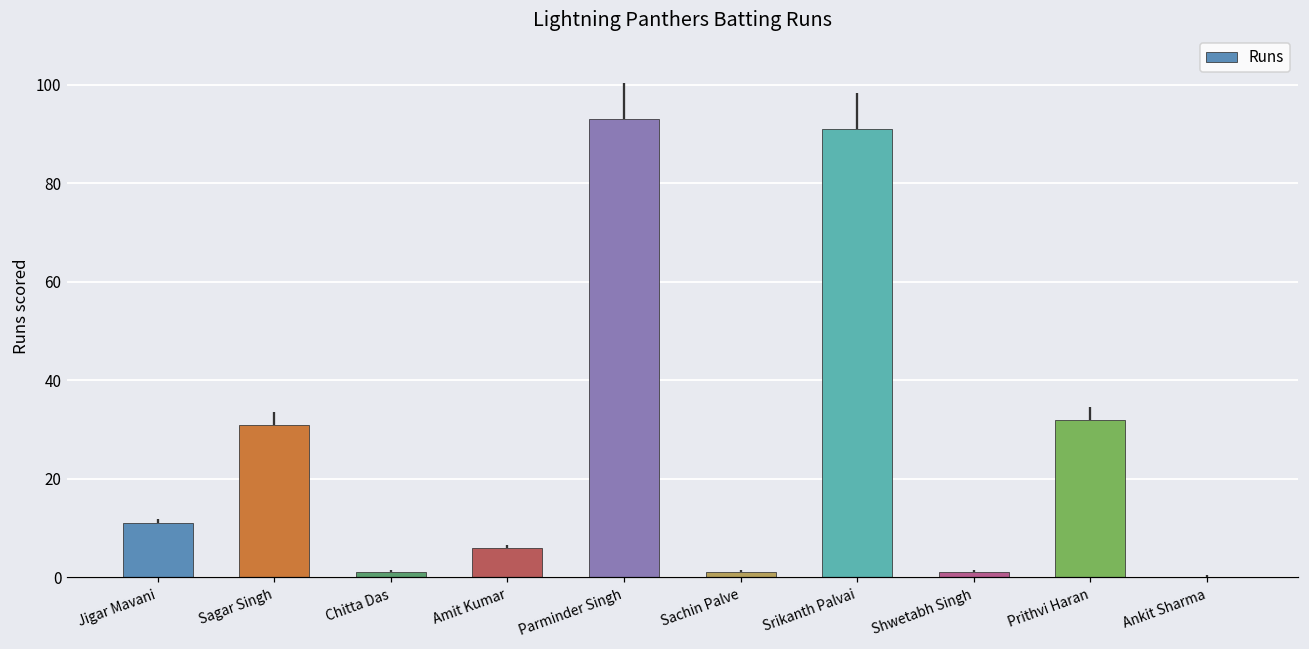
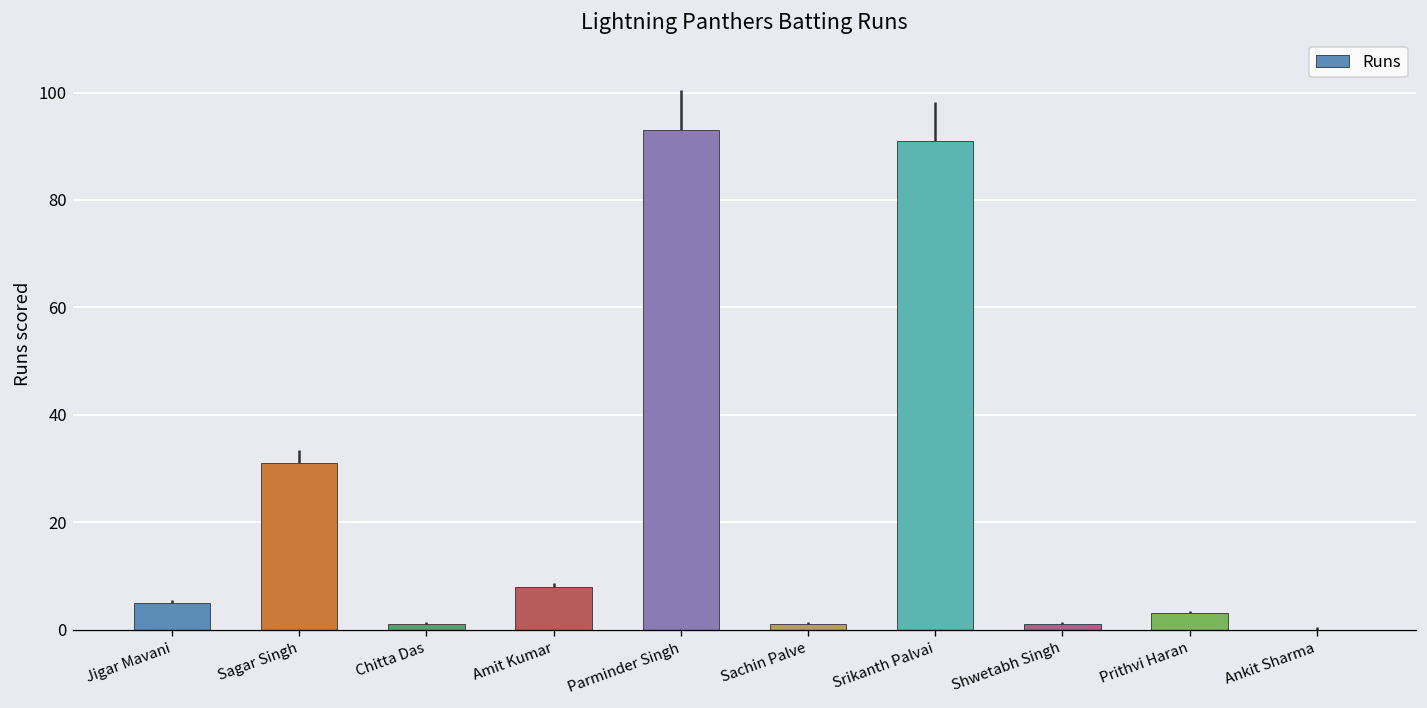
Jigar Mavani: 11 -> 5
Amit Kumar: 6 -> 8
Prithvi Haran: 32 -> 3
